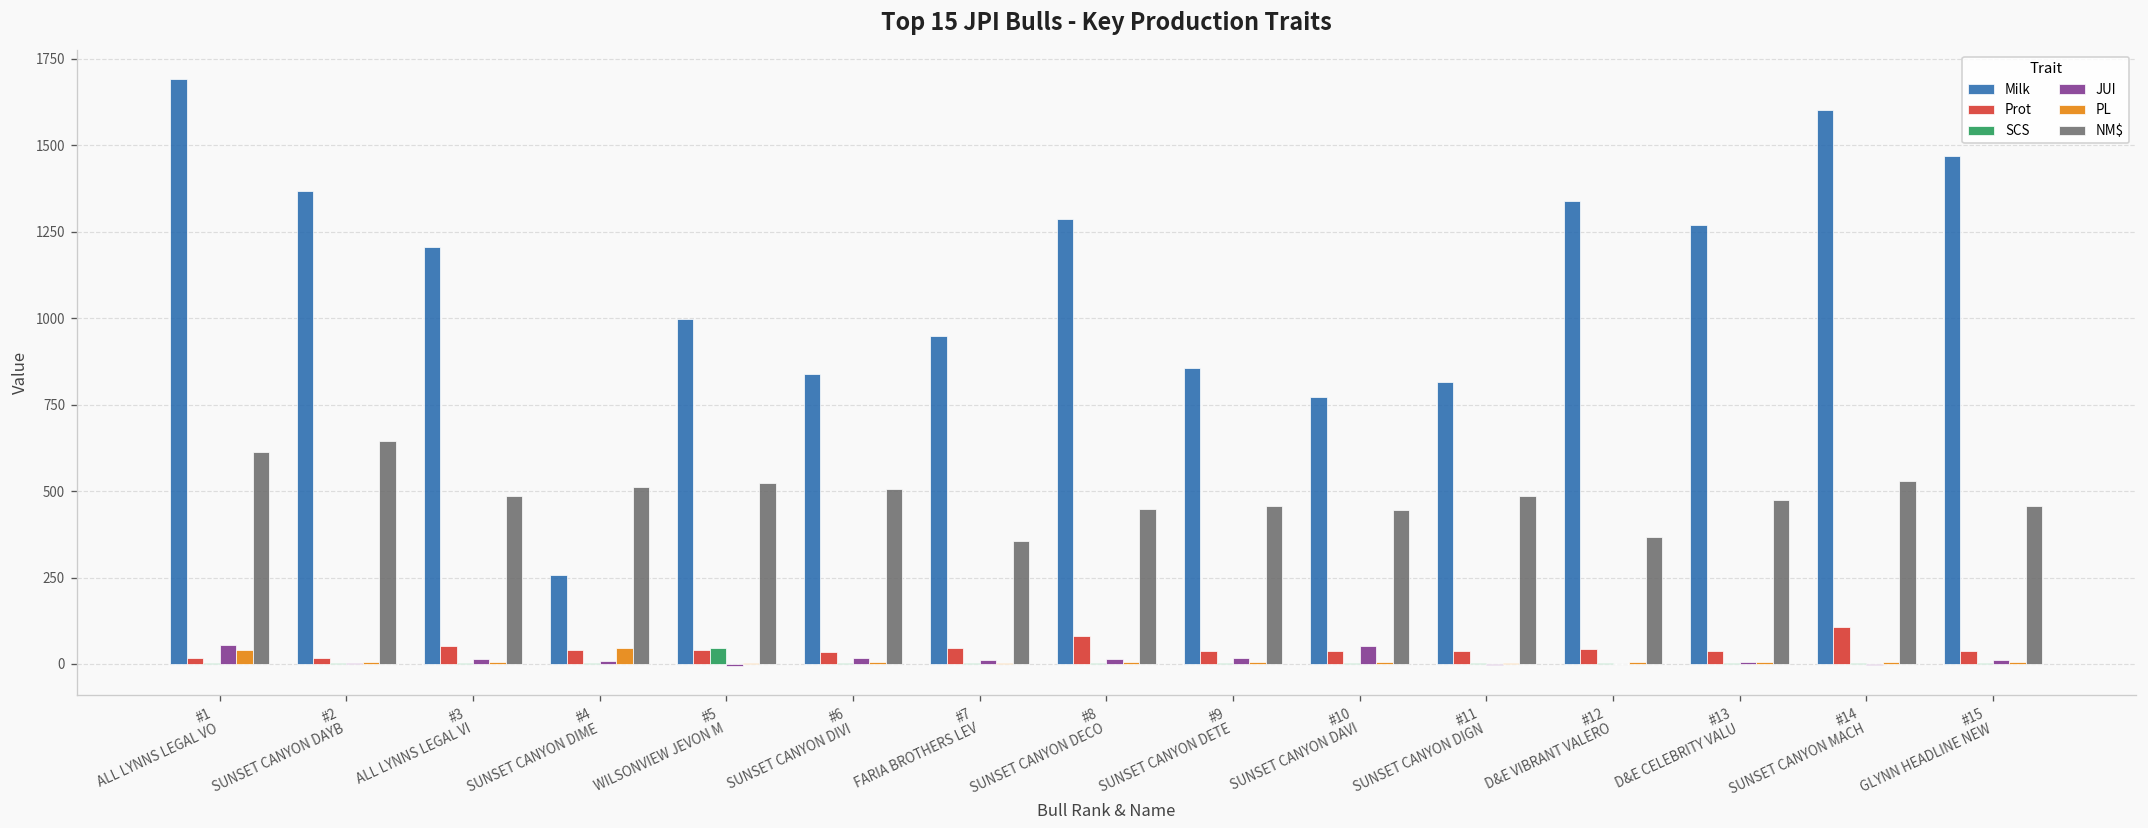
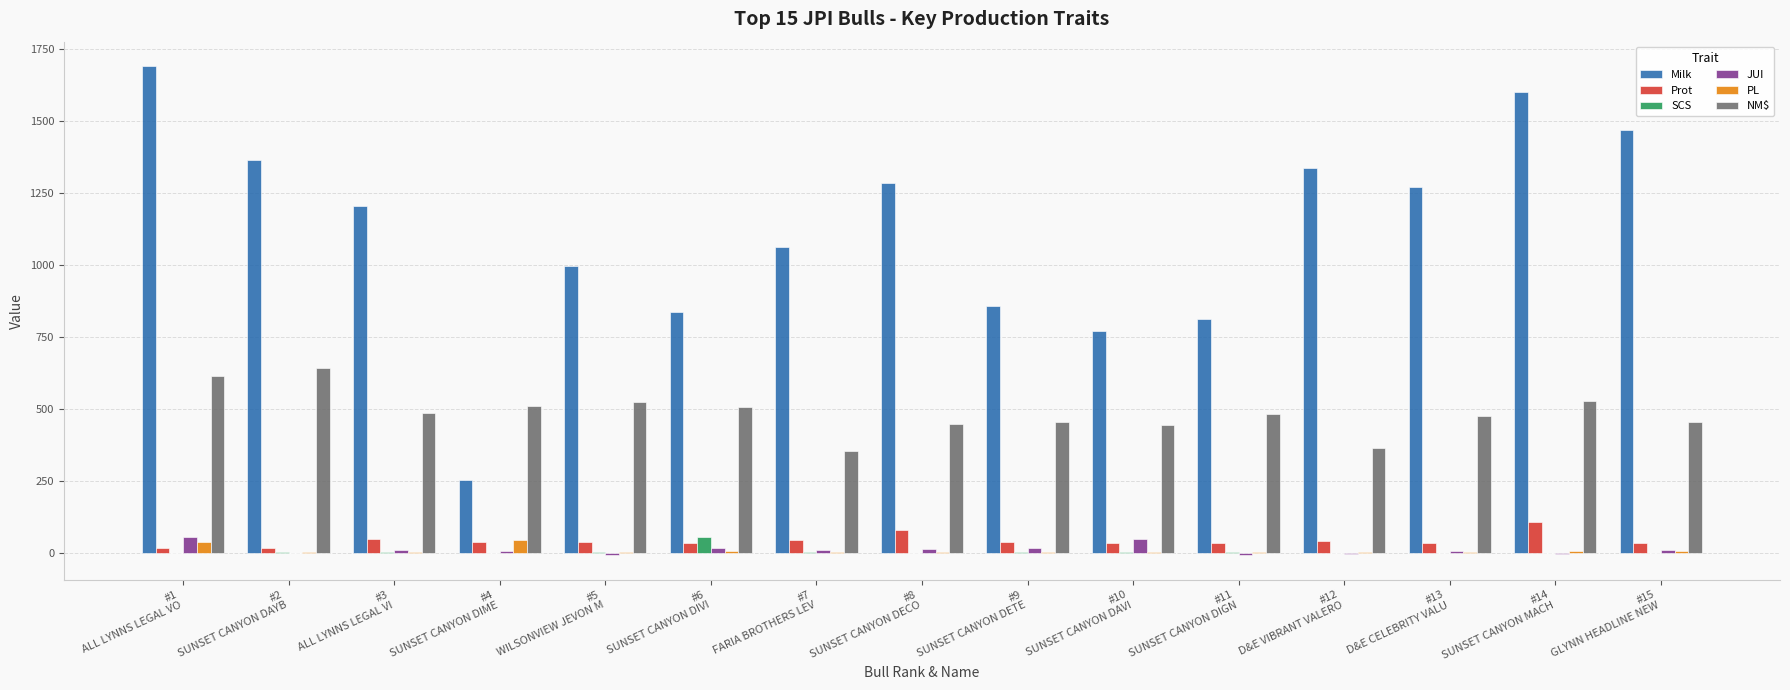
SCS, #5 WILSONVIEW JEVON M: 50 -> 0
SCS, #6 SUNSET CANYON DIVI: 0 -> 60
Milk, #7 FARIA BROTHERS LEV: 950 -> 1060
